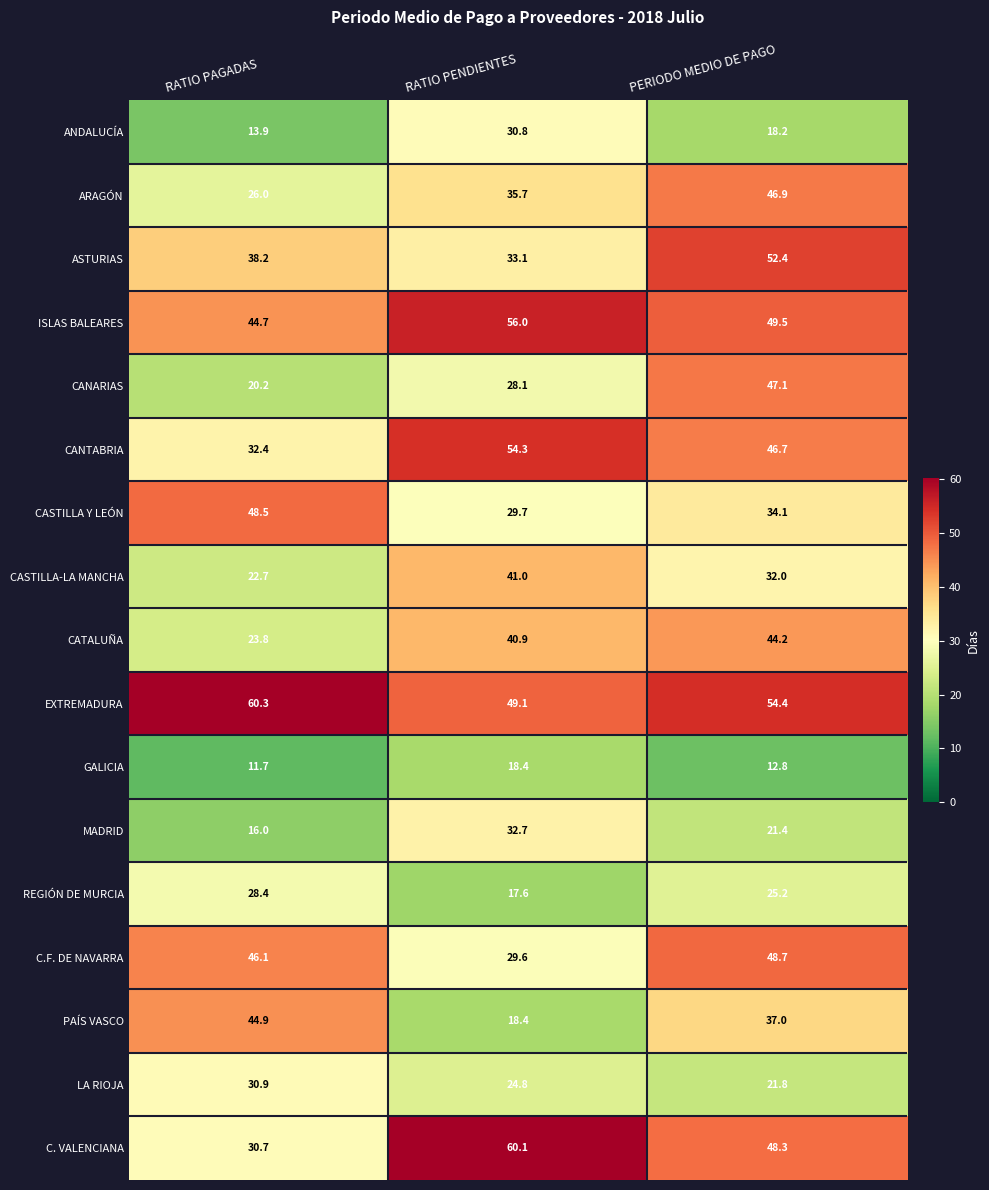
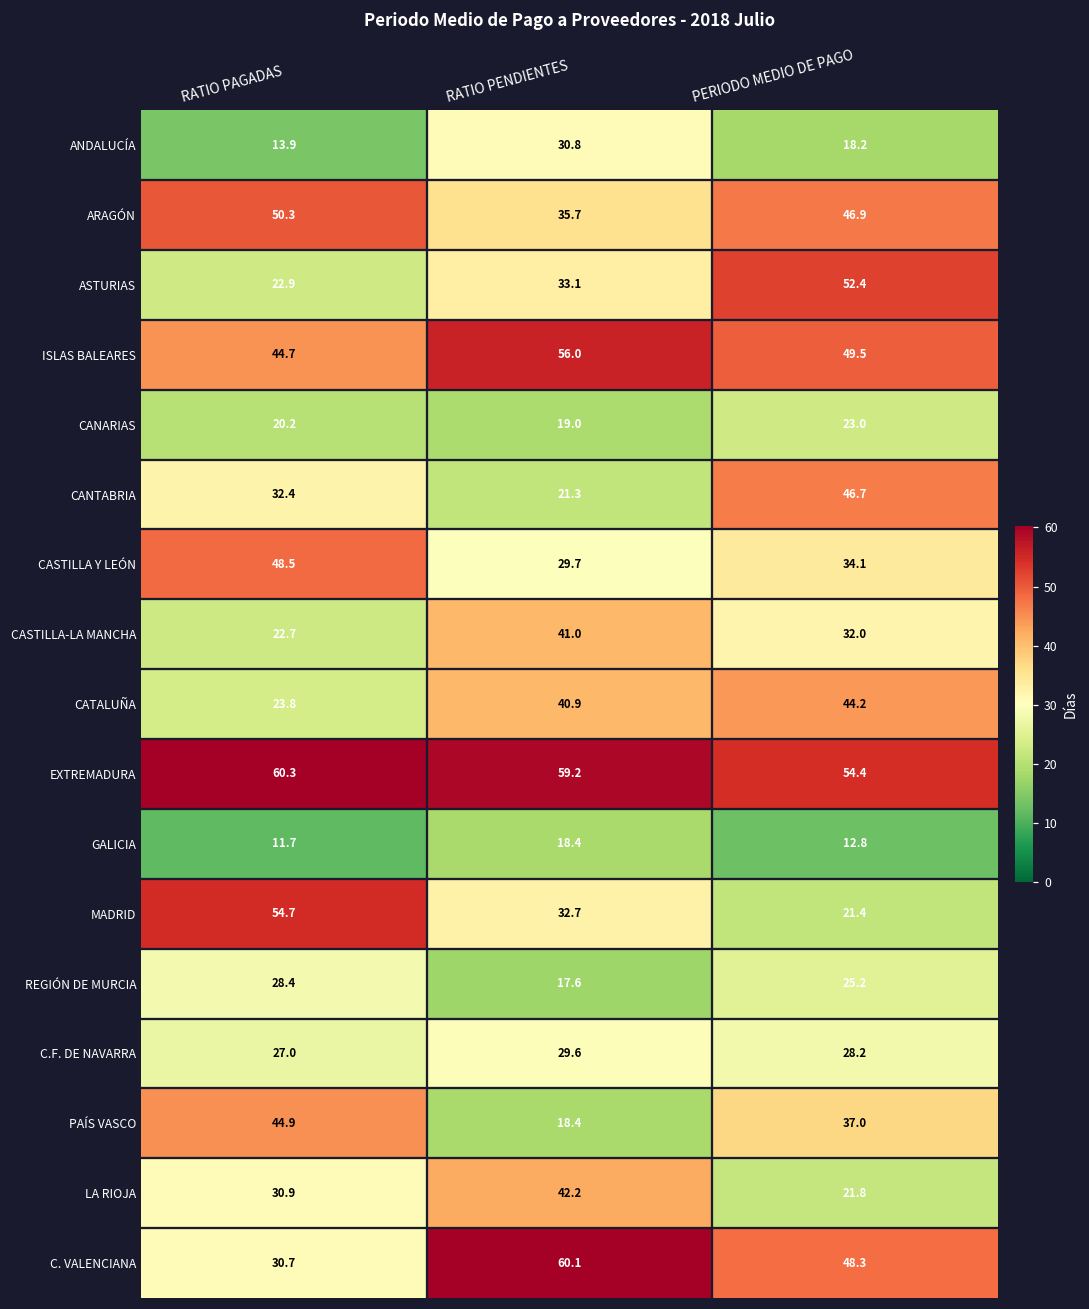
ARAGÓN, RATIO PAGADAS: 26.0 -> 50.3
ASTURIAS, RATIO PAGADAS: 38.2 -> 22.9
CANARIAS, RATIO PENDIENTES: 28.1 -> 19.0
CANARIAS, PERIODO MEDIO DE PAGO: 47.1 -> 23.0
CANTABRIA, RATIO PENDIENTES: 54.3 -> 21.3
EXTREMADURA, RATIO PENDIENTES: 49.1 -> 59.2
MADRID, RATIO PAGADAS: 16.0 -> 54.7
C.F. DE NAVARRA, RATIO PAGADAS: 46.1 -> 27.0
C.F. DE NAVARRA, PERIODO MEDIO DE PAGO: 48.7 -> 28.2
LA RIOJA, RATIO PENDIENTES: 24.8 -> 42.2
